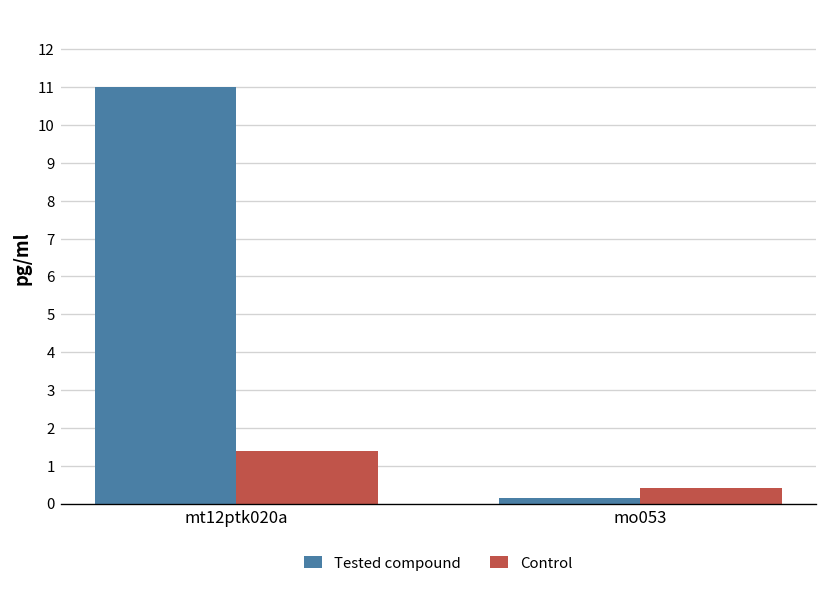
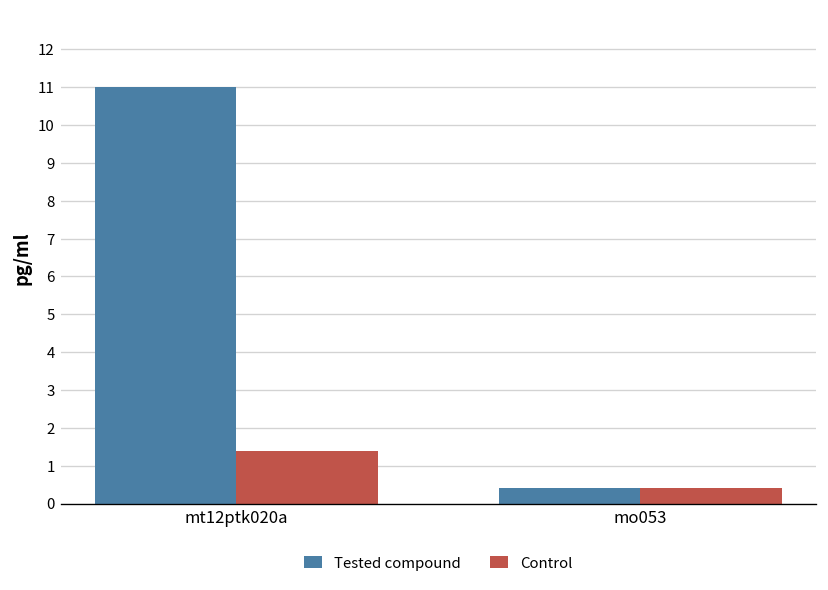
Tested compound, mo053: 0.1 -> 0.4
